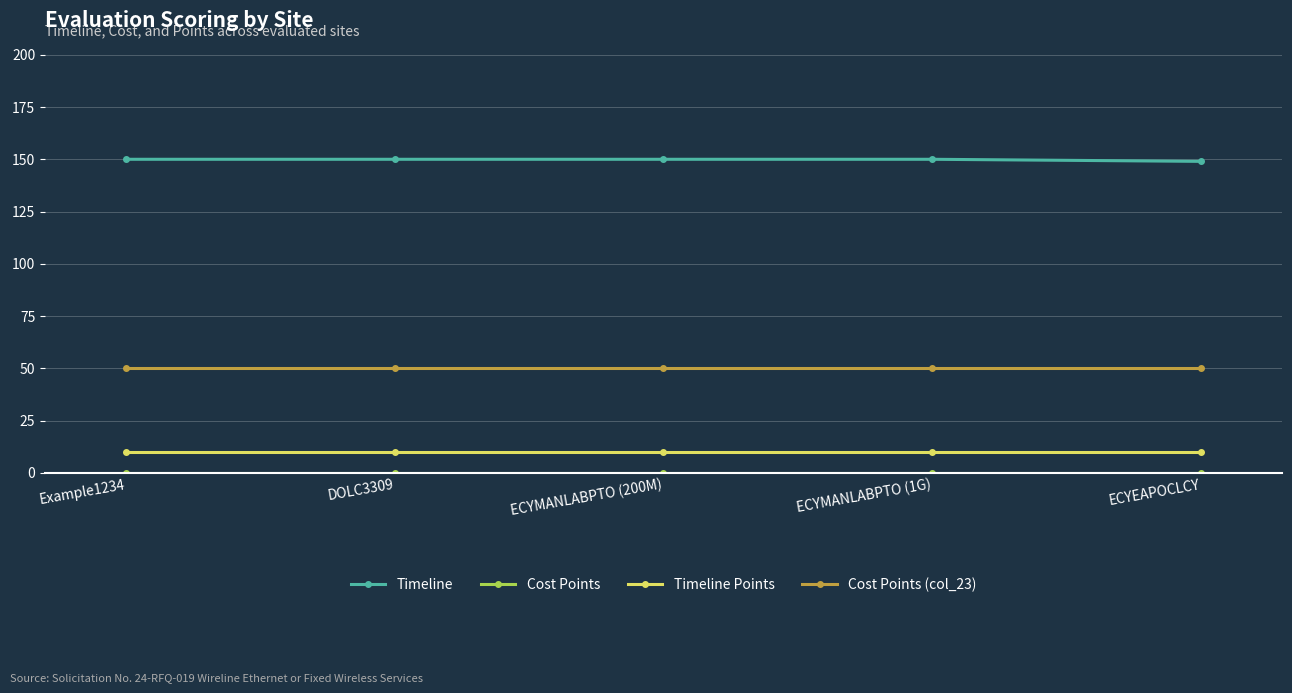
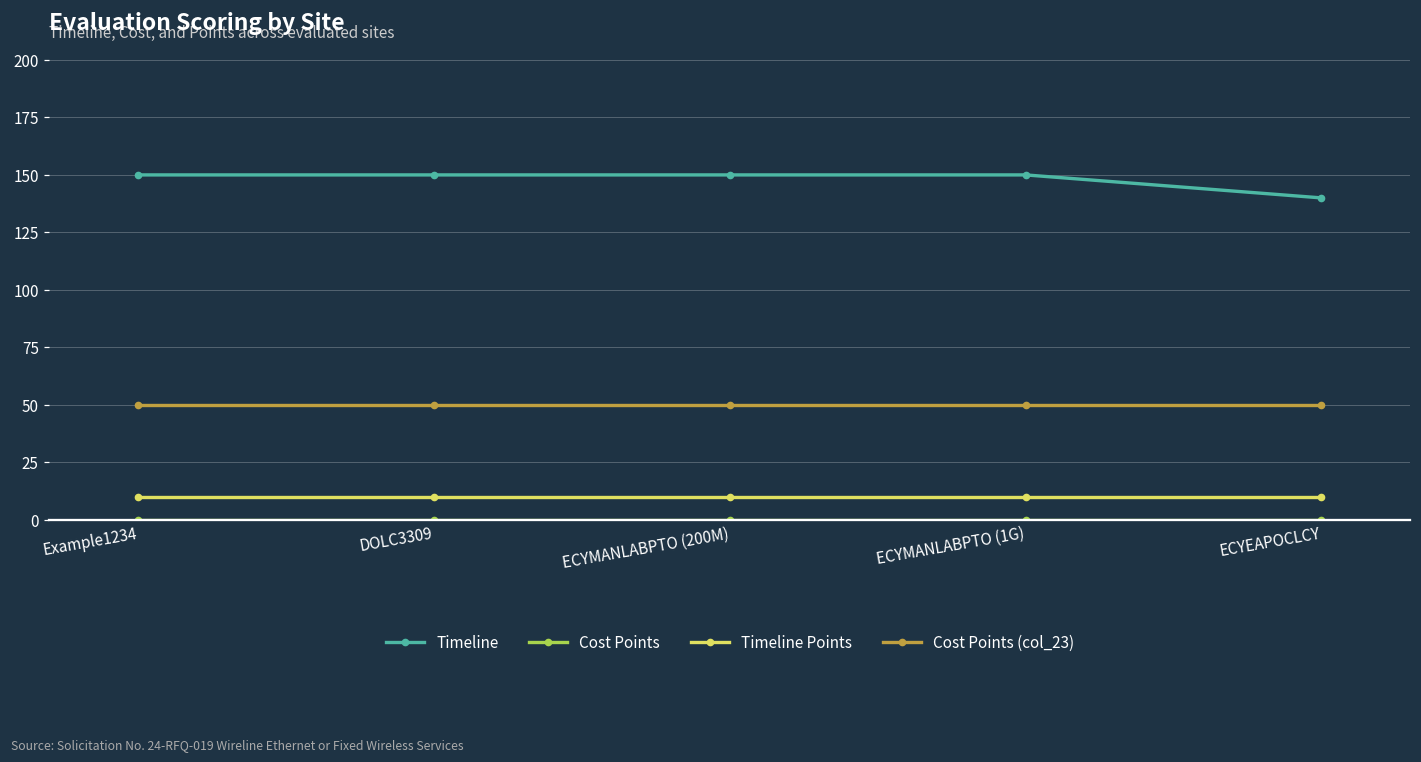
Timeline, ECYEAPOCLCY: 149 -> 140
